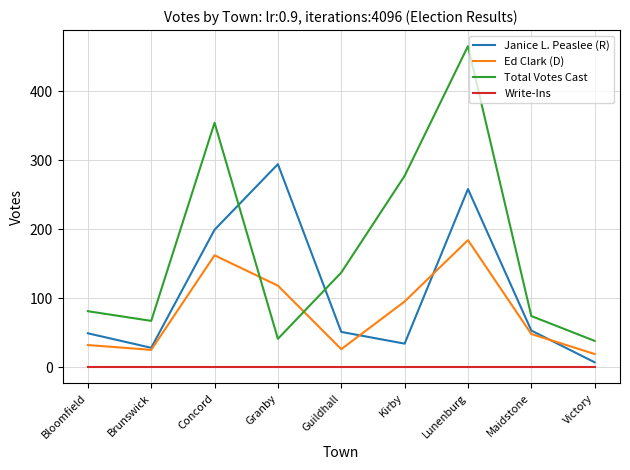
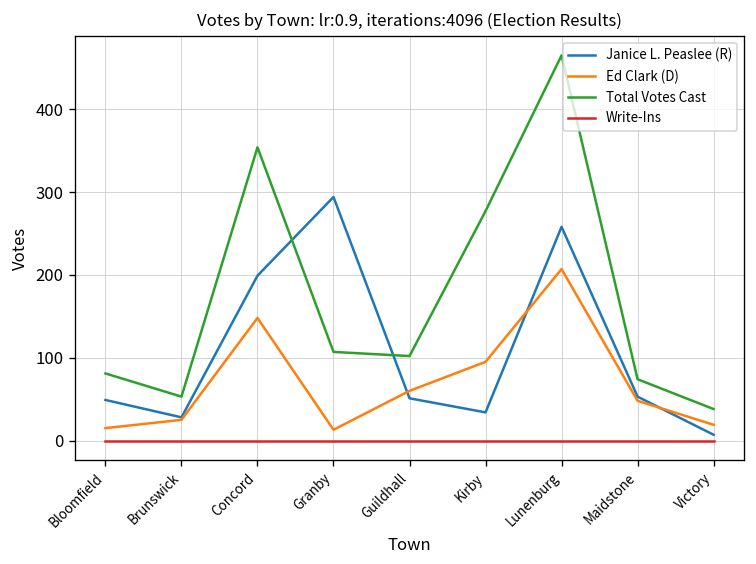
Ed Clark (D), Bloomfield: 30 -> 20
Total Votes Cast, Brunswick: 70 -> 50
Ed Clark (D), Concord: 160 -> 150
Ed Clark (D), Granby: 120 -> 10
Total Votes Cast, Granby: 40 -> 110
Ed Clark (D), Guildhall: 30 -> 60
Total Votes Cast, Guildhall: 140 -> 100
Ed Clark (D), Lunenburg: 180 -> 210
